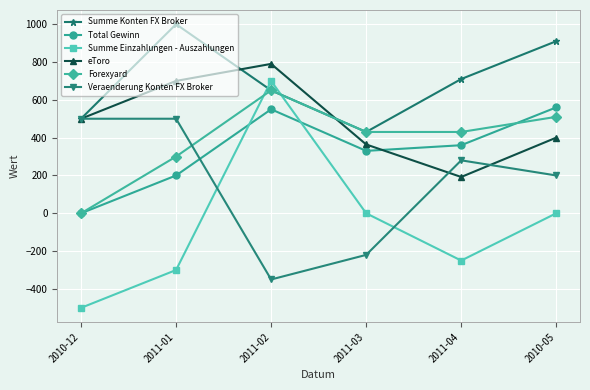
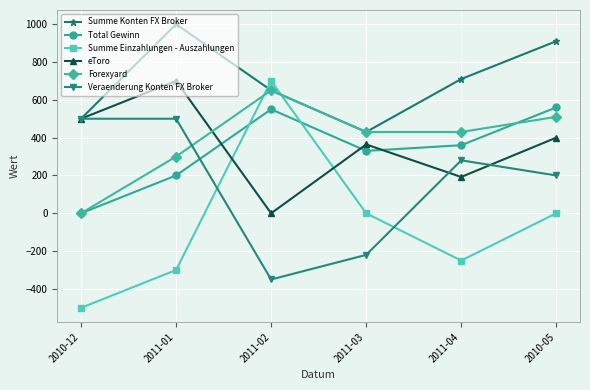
eToro, 2011-02: 790 -> 0
